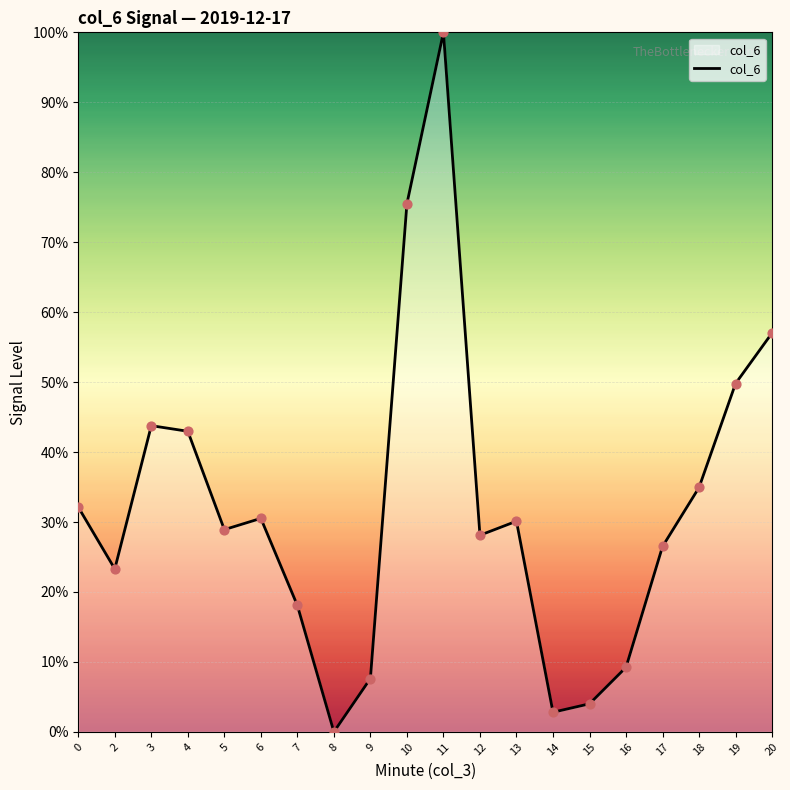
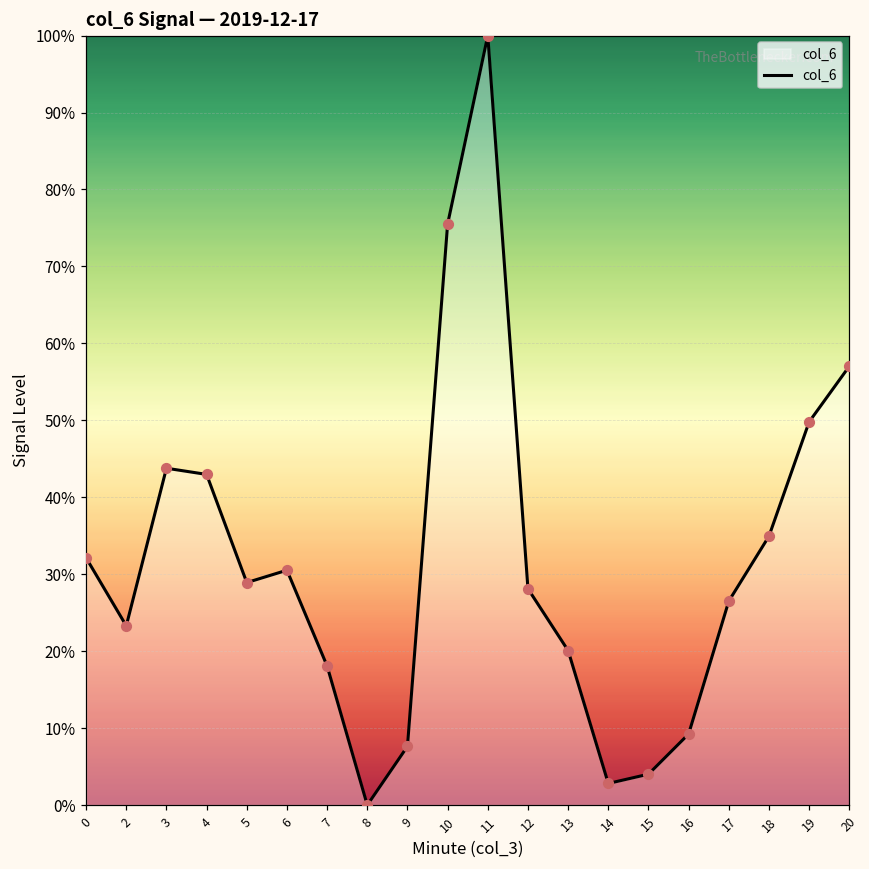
13: 30% -> 20%
